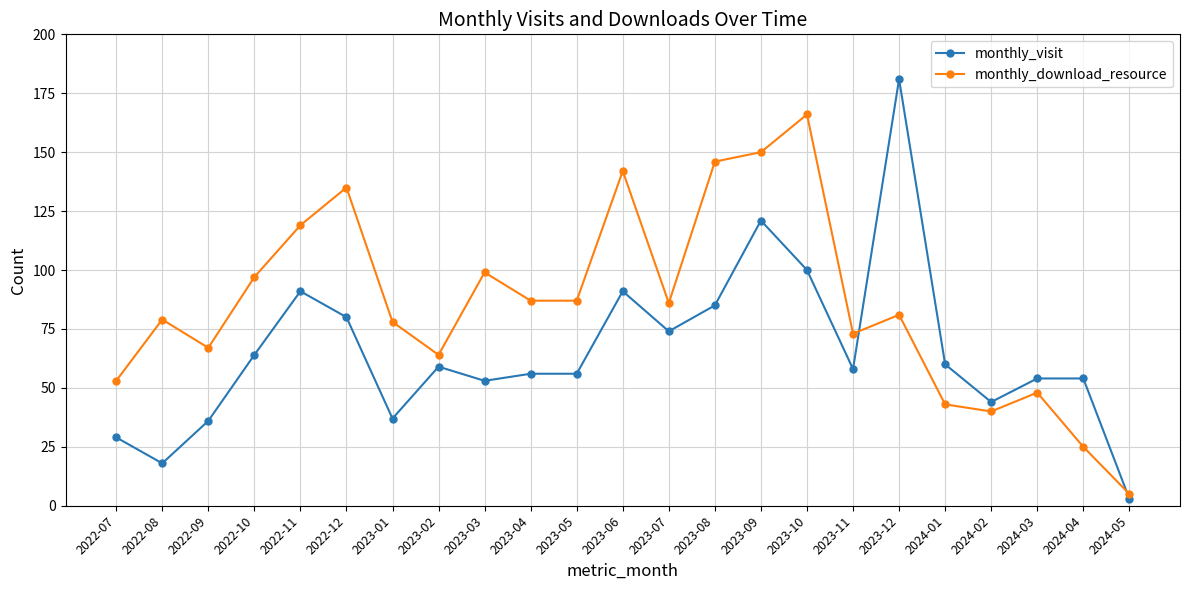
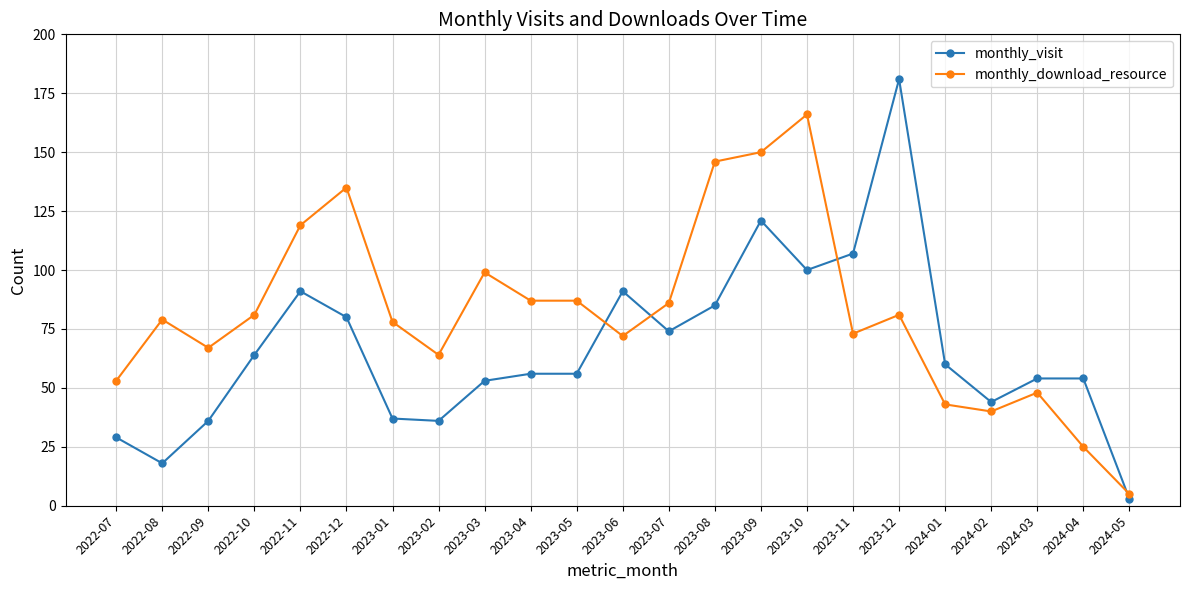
monthly_download_resource, 2022-10: 97 -> 81
monthly_visit, 2023-02: 59 -> 36
monthly_download_resource, 2023-06: 142 -> 72
monthly_visit, 2023-11: 58 -> 107
